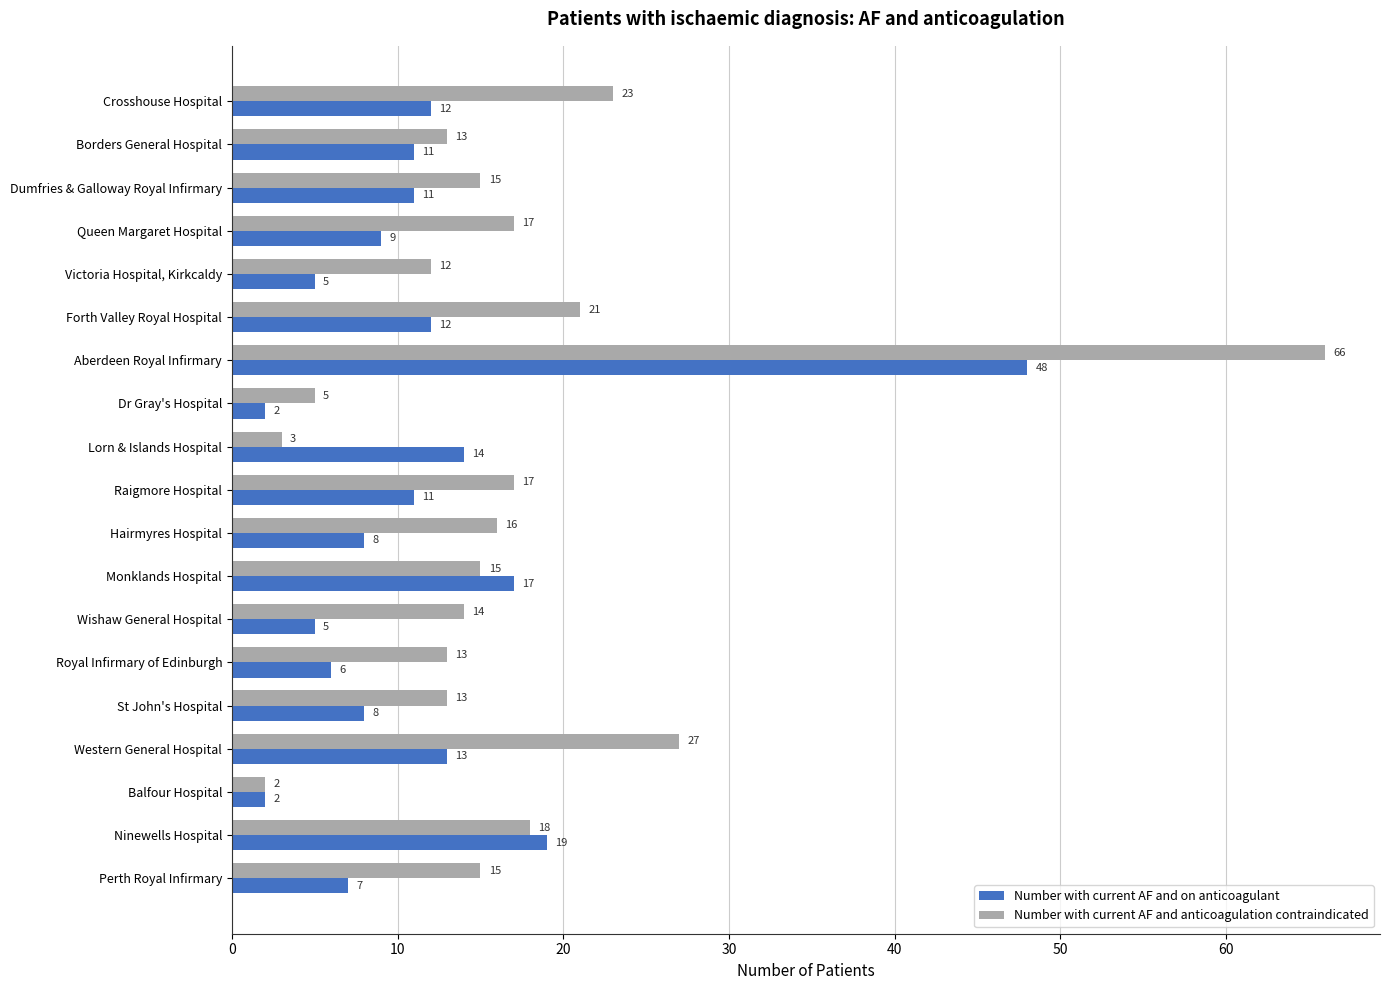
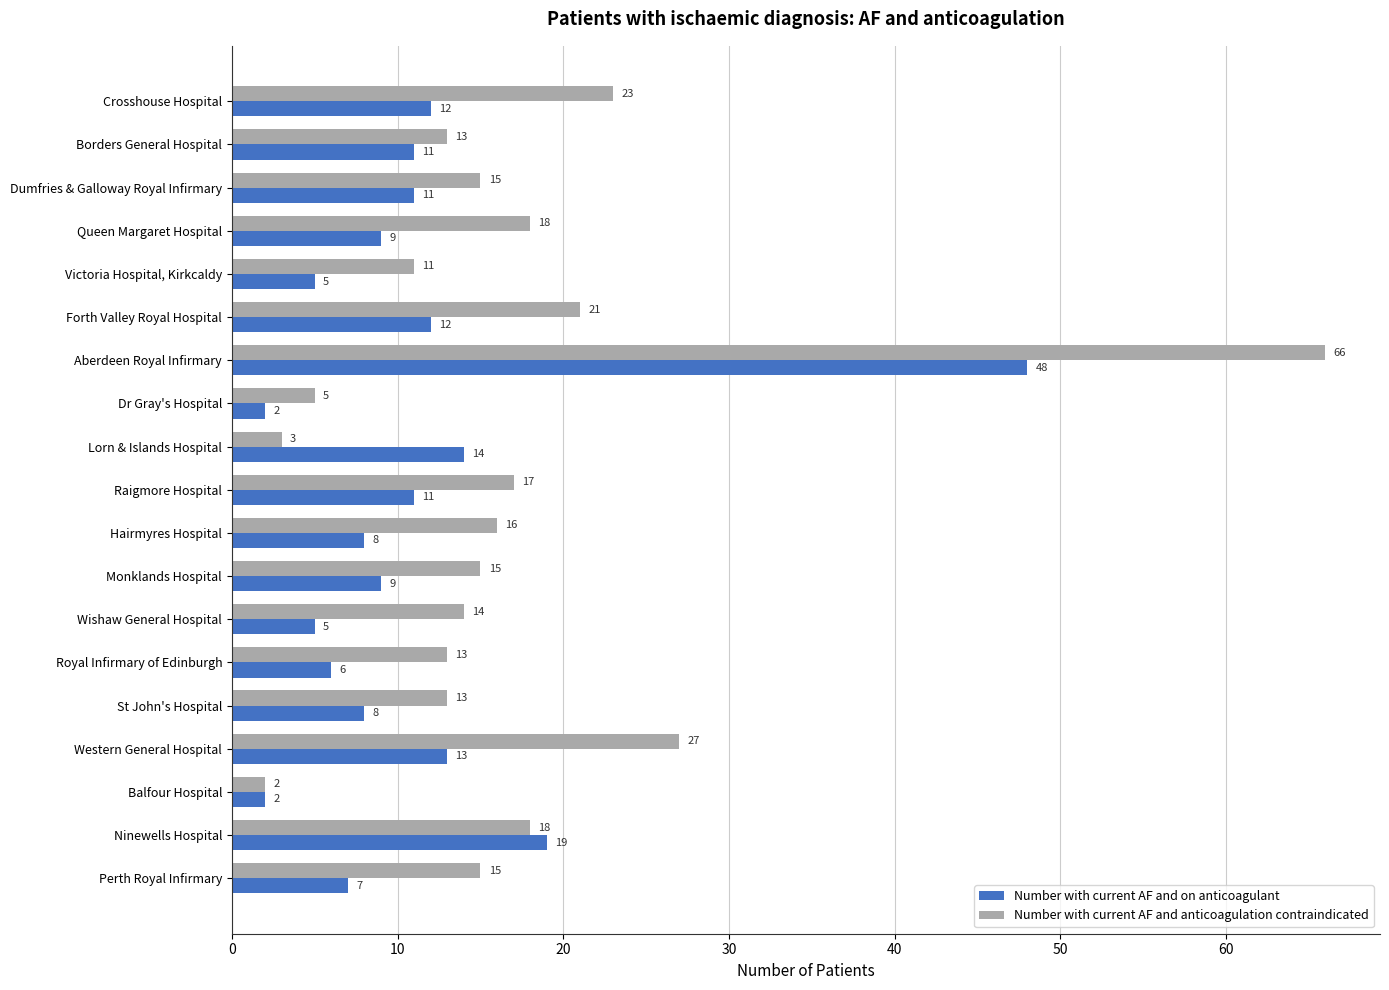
Number with current AF and anticoagulation contraindicated, Queen Margaret Hospital: 17 -> 18
Number with current AF and anticoagulation contraindicated, Victoria Hospital, Kirkcaldy: 12 -> 11
Number with current AF and on anticoagulant, Monklands Hospital: 17 -> 9
